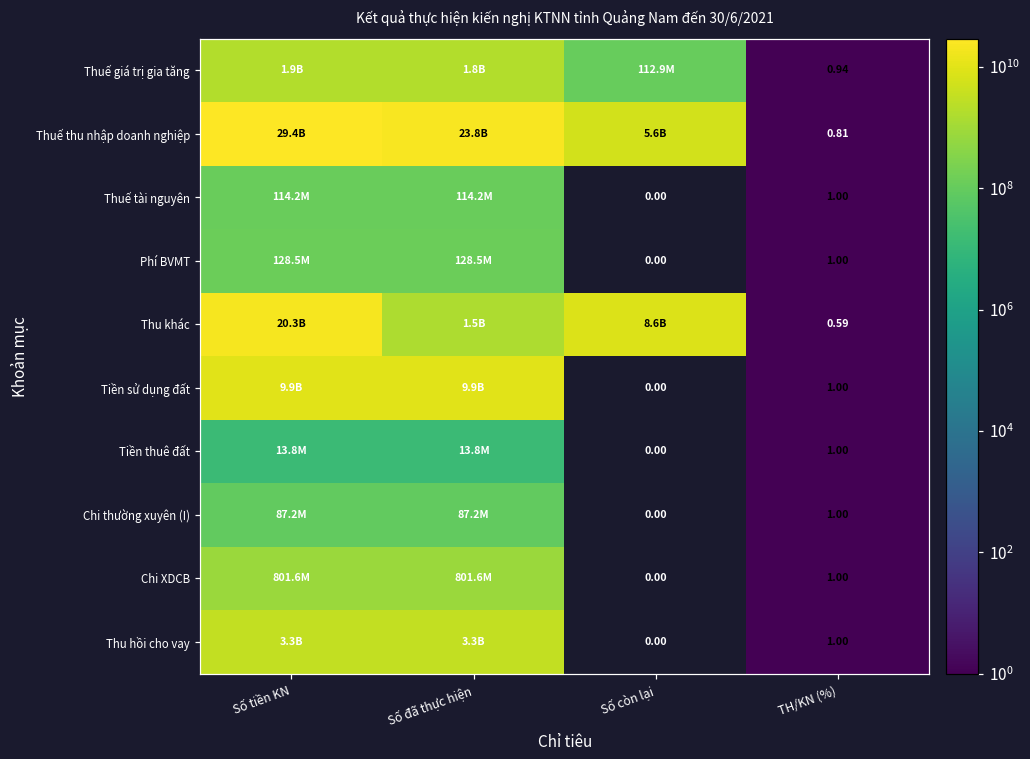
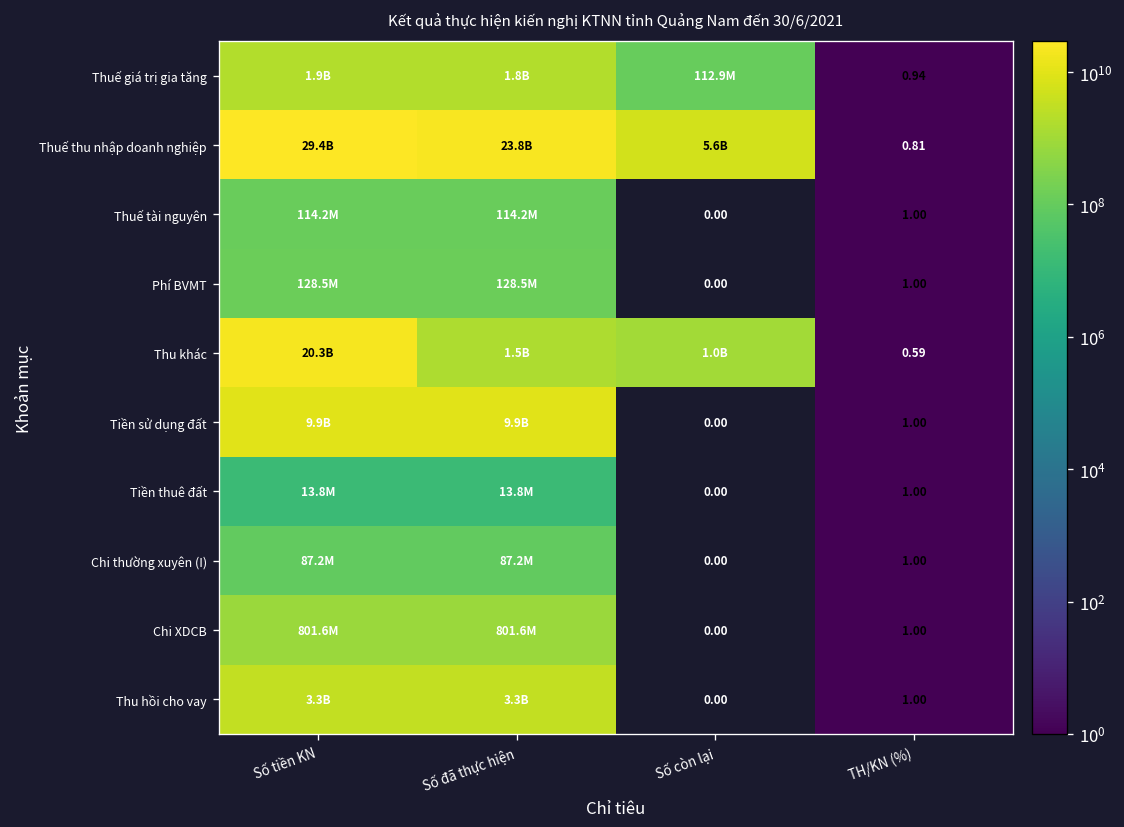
Thu khác, Số còn lại: 8.6B -> 1.0B
